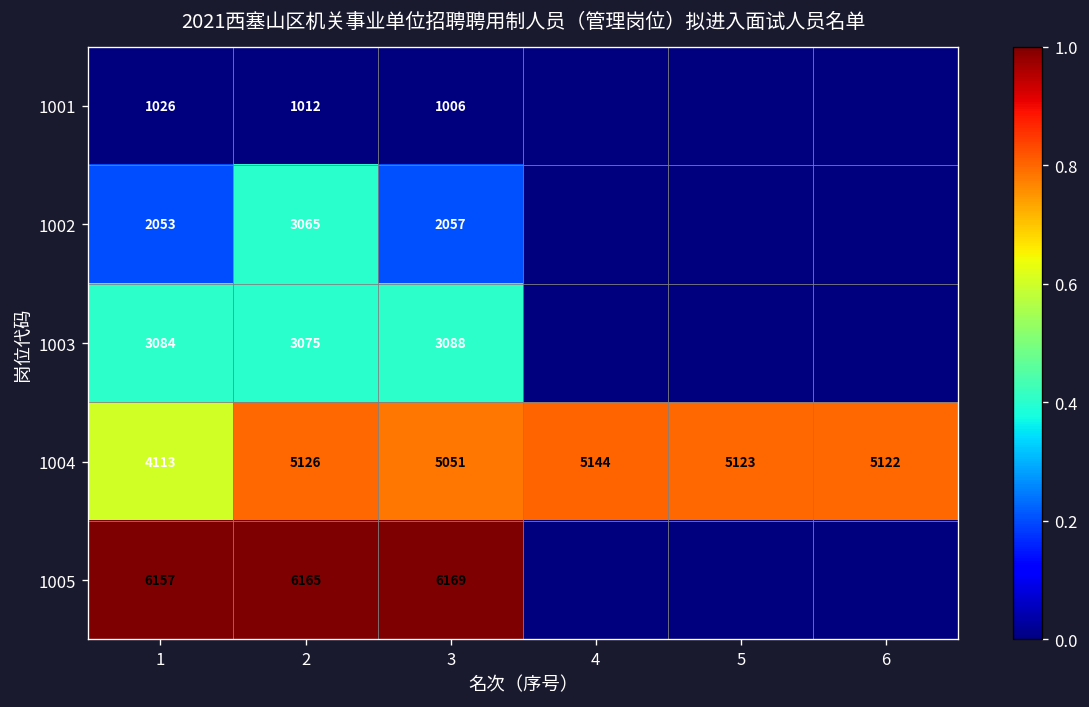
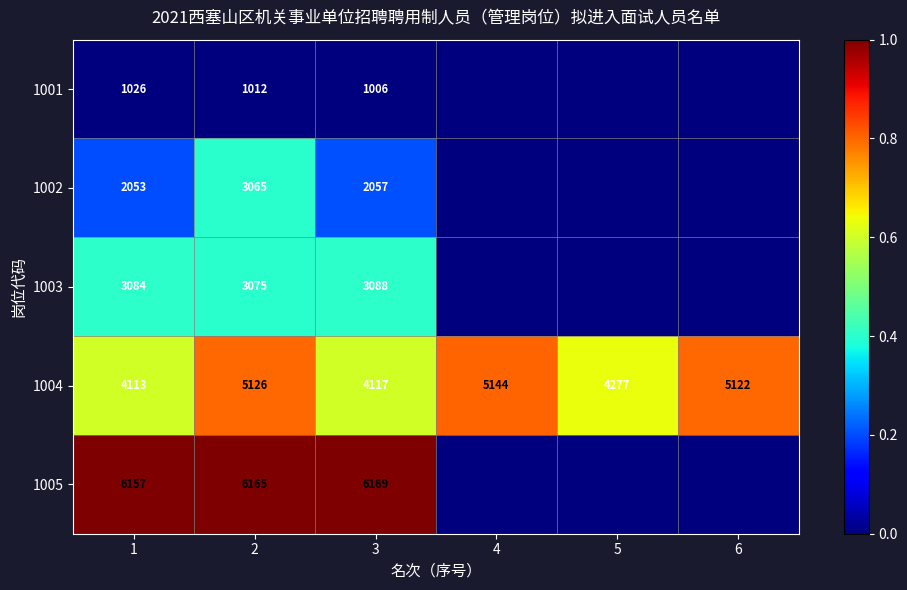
1004, 3: 5051 -> 4117
1004, 5: 5123 -> 4277
